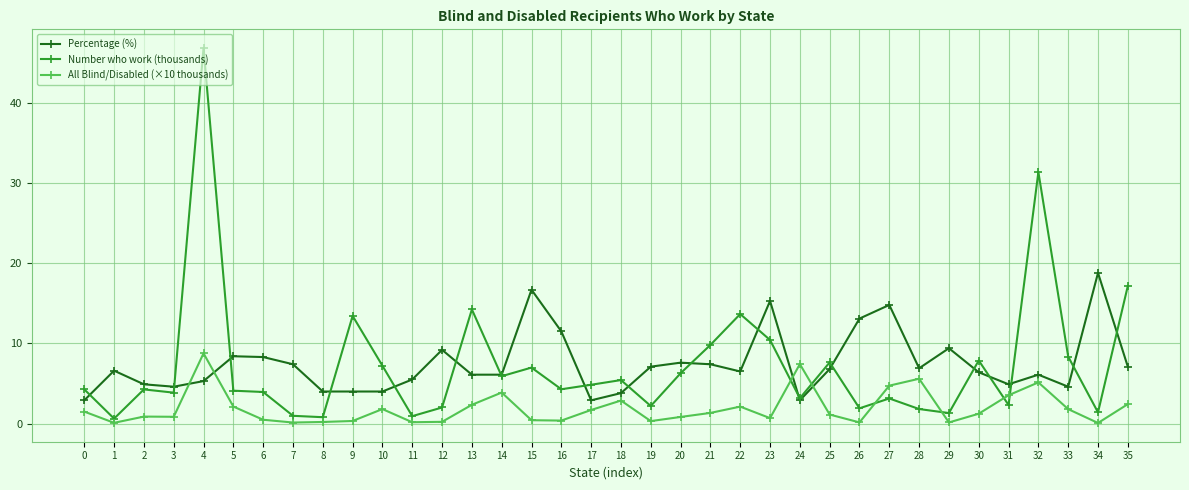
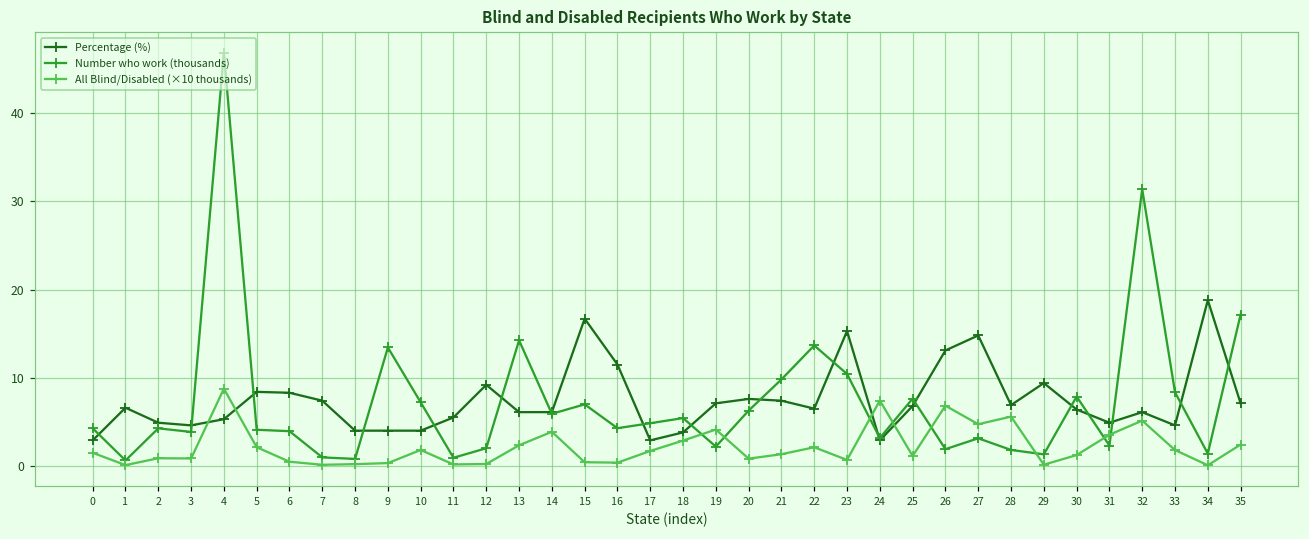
All Blind/Disabled (×10 thousands), 19: 0 -> 4
All Blind/Disabled (×10 thousands), 26: 0 -> 7
